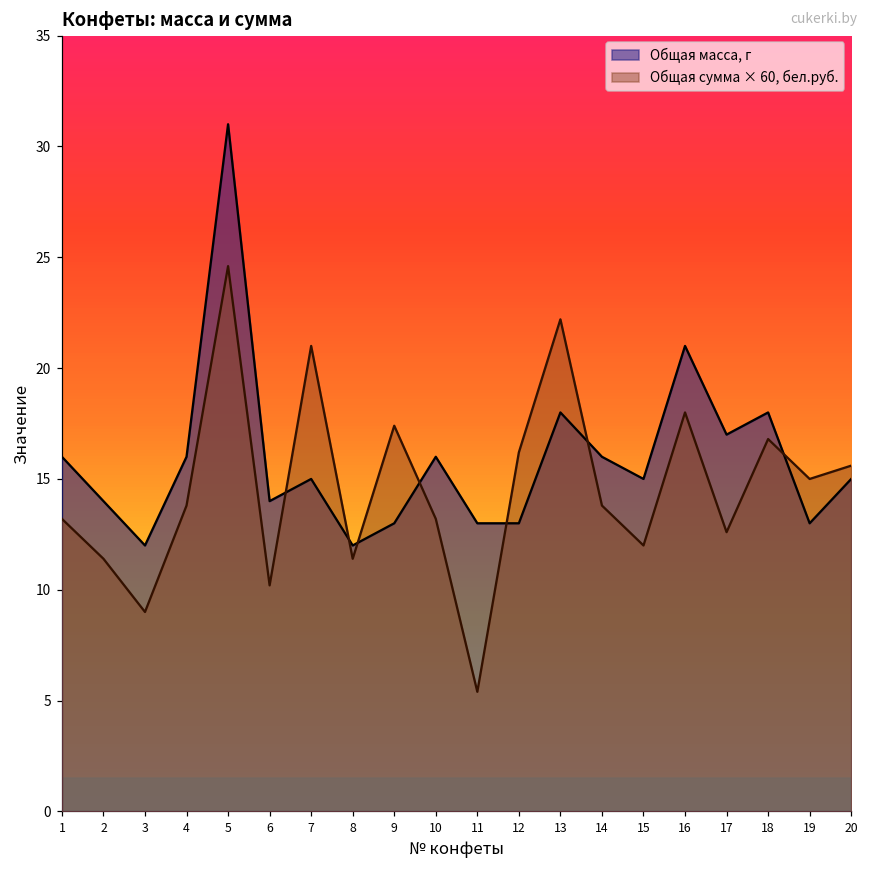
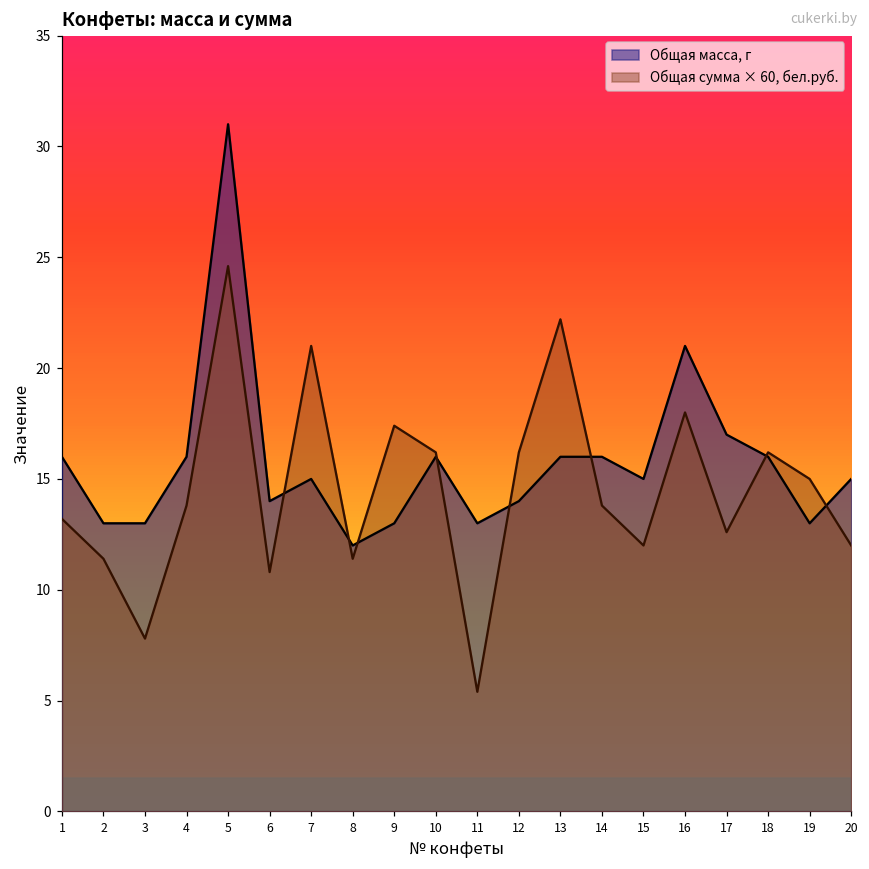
Общая масса, г, 2: 14 -> 13
Общая масса, г, 3: 12 -> 13
Общая сумма × 60, бел.руб., 3: 9.0 -> 7.8
Общая сумма × 60, бел.руб., 6: 10.2 -> 10.8
Общая сумма × 60, бел.руб., 10: 13.2 -> 16.2
Общая масса, г, 12: 13 -> 14
Общая масса, г, 13: 18 -> 16
Общая масса, г, 18: 18 -> 16
Общая сумма × 60, бел.руб., 18: 16.8 -> 16.2
Общая сумма × 60, бел.руб., 20: 15.6 -> 12.0
